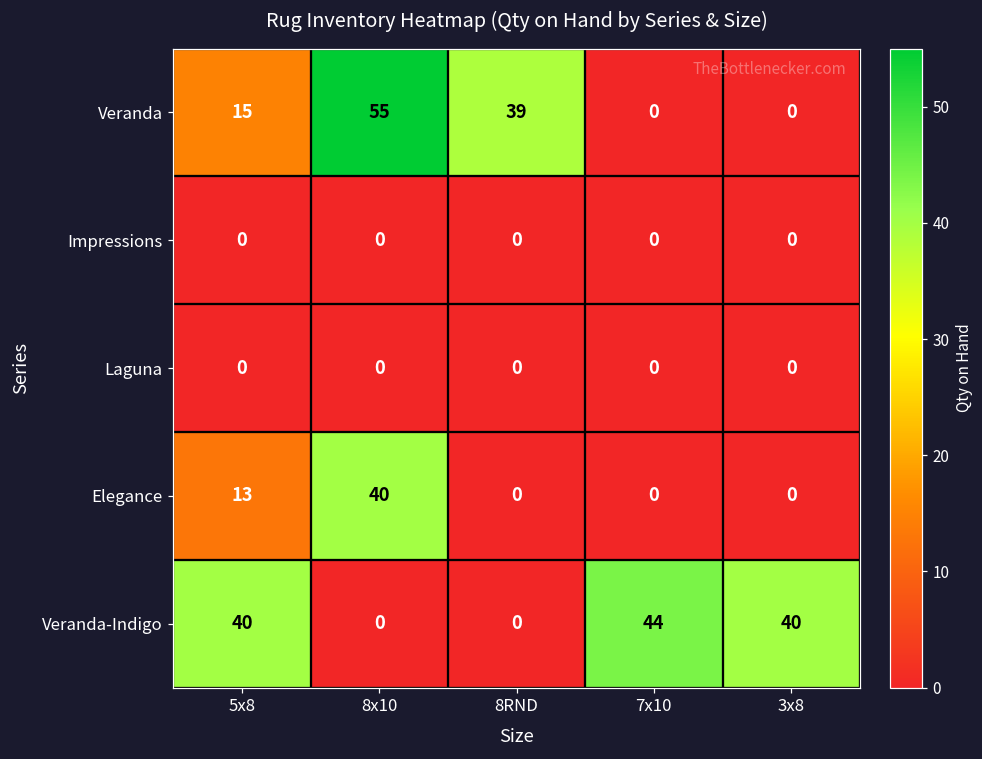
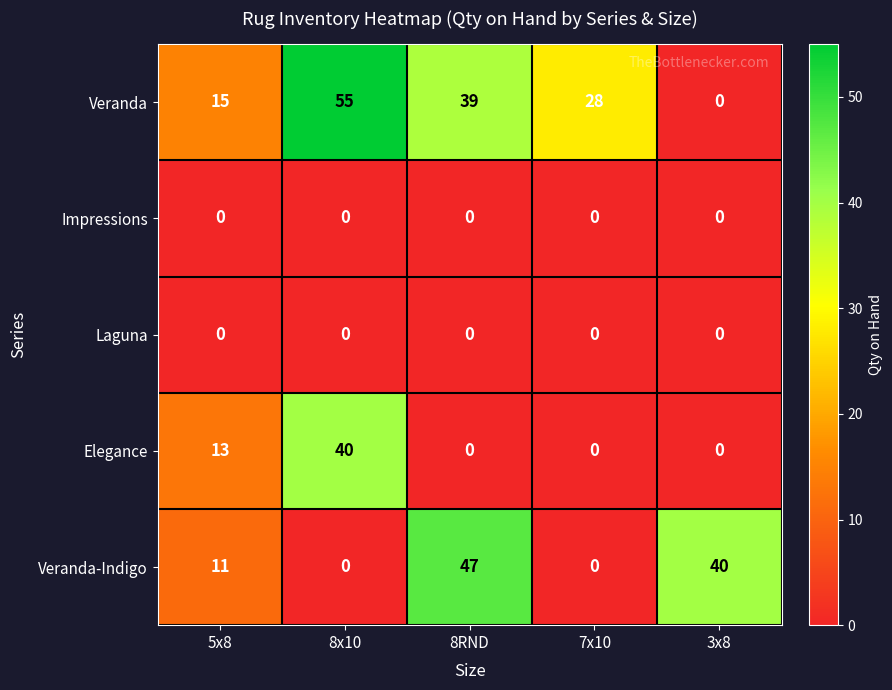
Veranda, 7x10: 0 -> 28
Veranda-Indigo, 5x8: 40 -> 11
Veranda-Indigo, 8RND: 0 -> 47
Veranda-Indigo, 7x10: 44 -> 0
